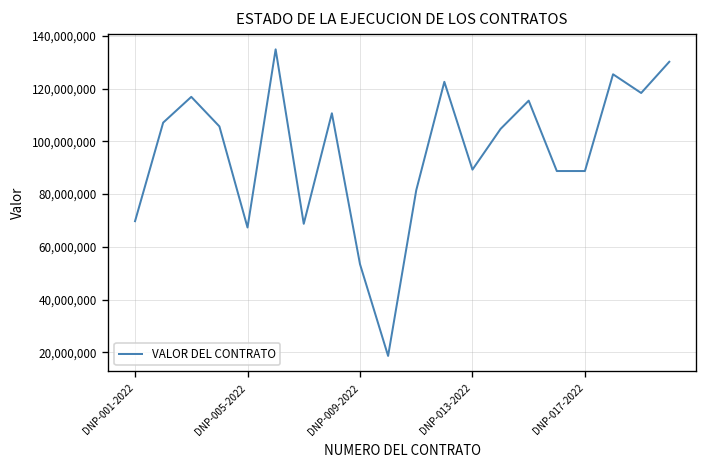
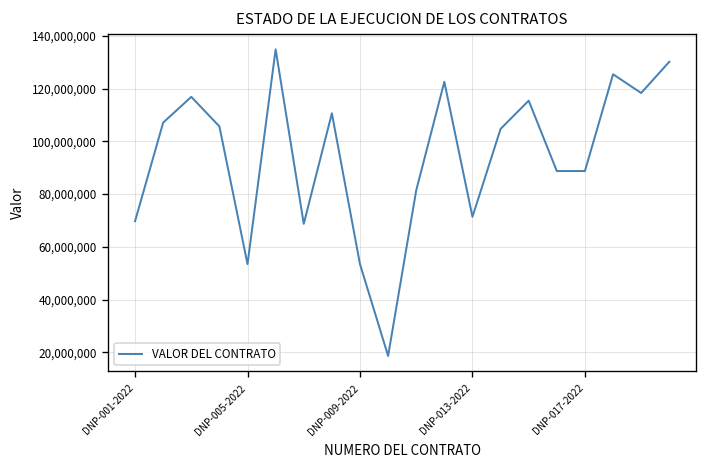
DNP-005-2022: 67,000,000 -> 53,000,000
DNP-013-2022: 89,000,000 -> 71,000,000
